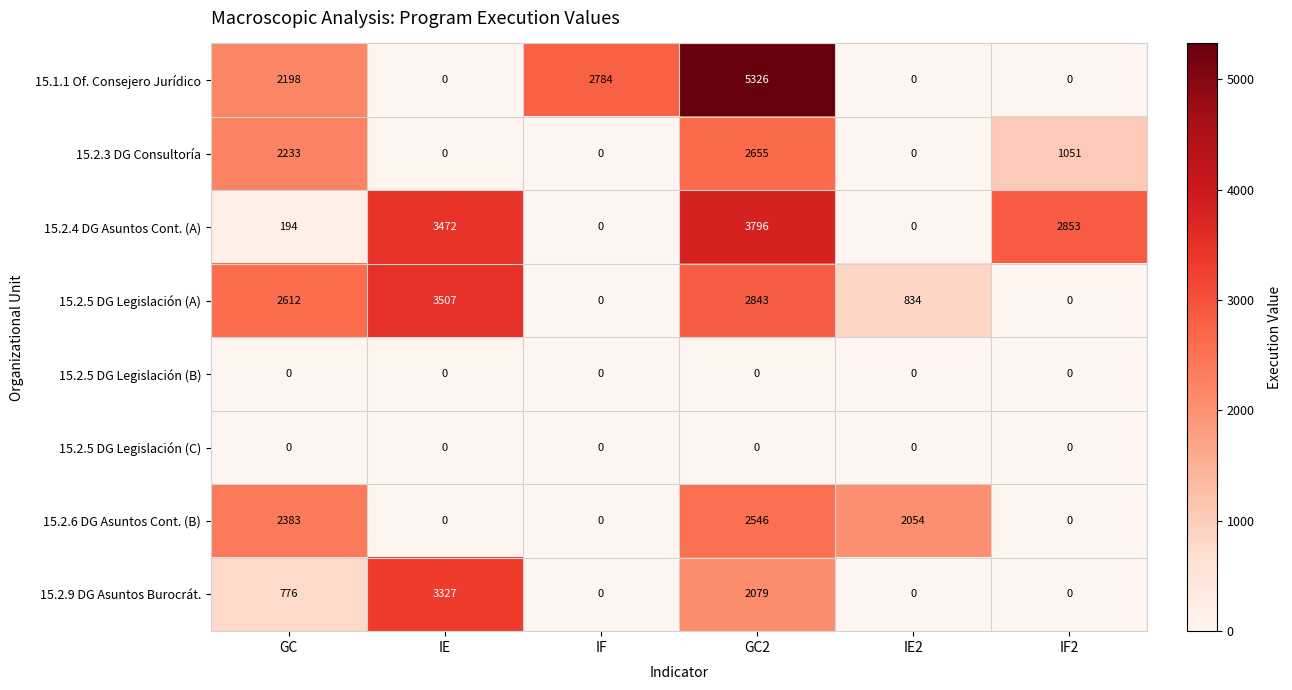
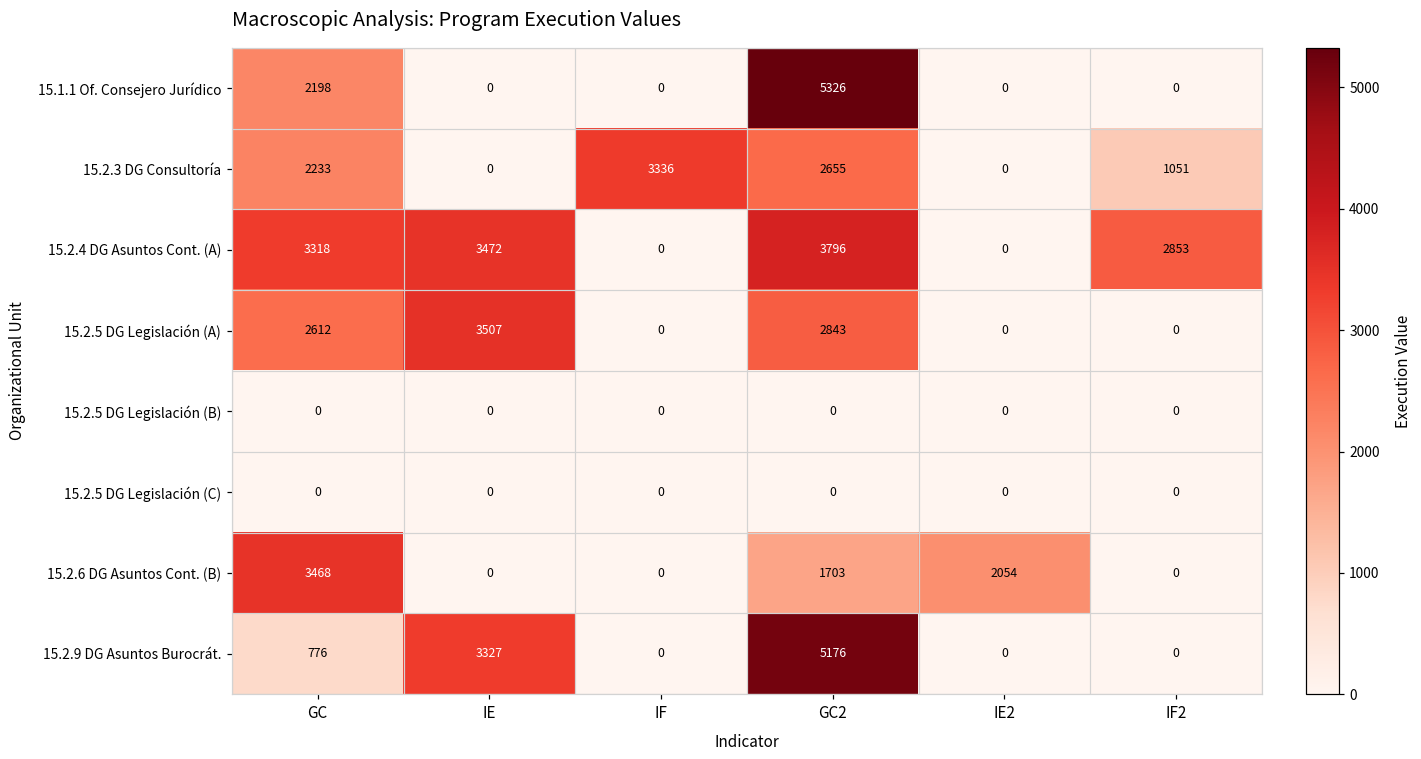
15.1.1 Of. Consejero Jurídico, IF: 2784 -> 0
15.2.3 DG Consultoría, IF: 0 -> 3336
15.2.4 DG Asuntos Cont. (A), GC: 194 -> 3318
15.2.5 DG Legislación (A), IE2: 834 -> 0
15.2.6 DG Asuntos Cont. (B), GC: 2383 -> 3468
15.2.6 DG Asuntos Cont. (B), GC2: 2546 -> 1703
15.2.9 DG Asuntos Burocrát., GC2: 2079 -> 5176
